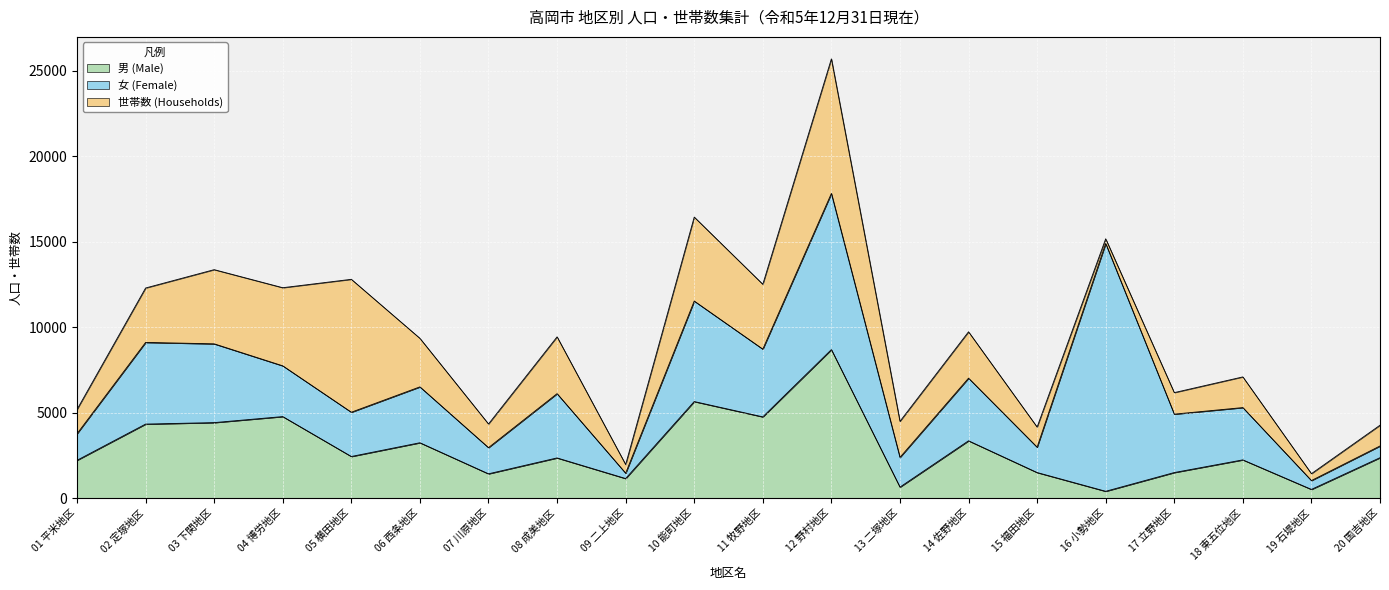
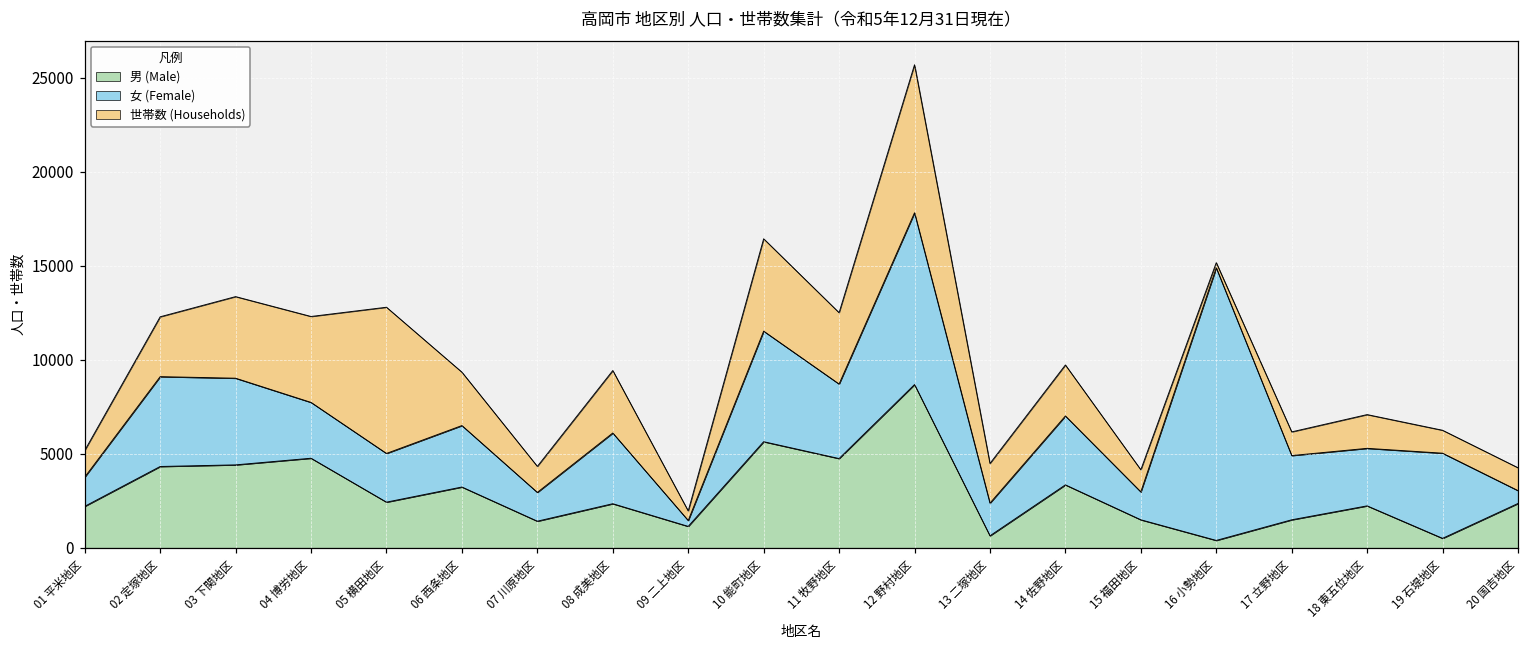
女 (Female), 19 石堤地区: 500 -> 4500
世帯数 (Households), 19 石堤地区: 400 -> 1200
